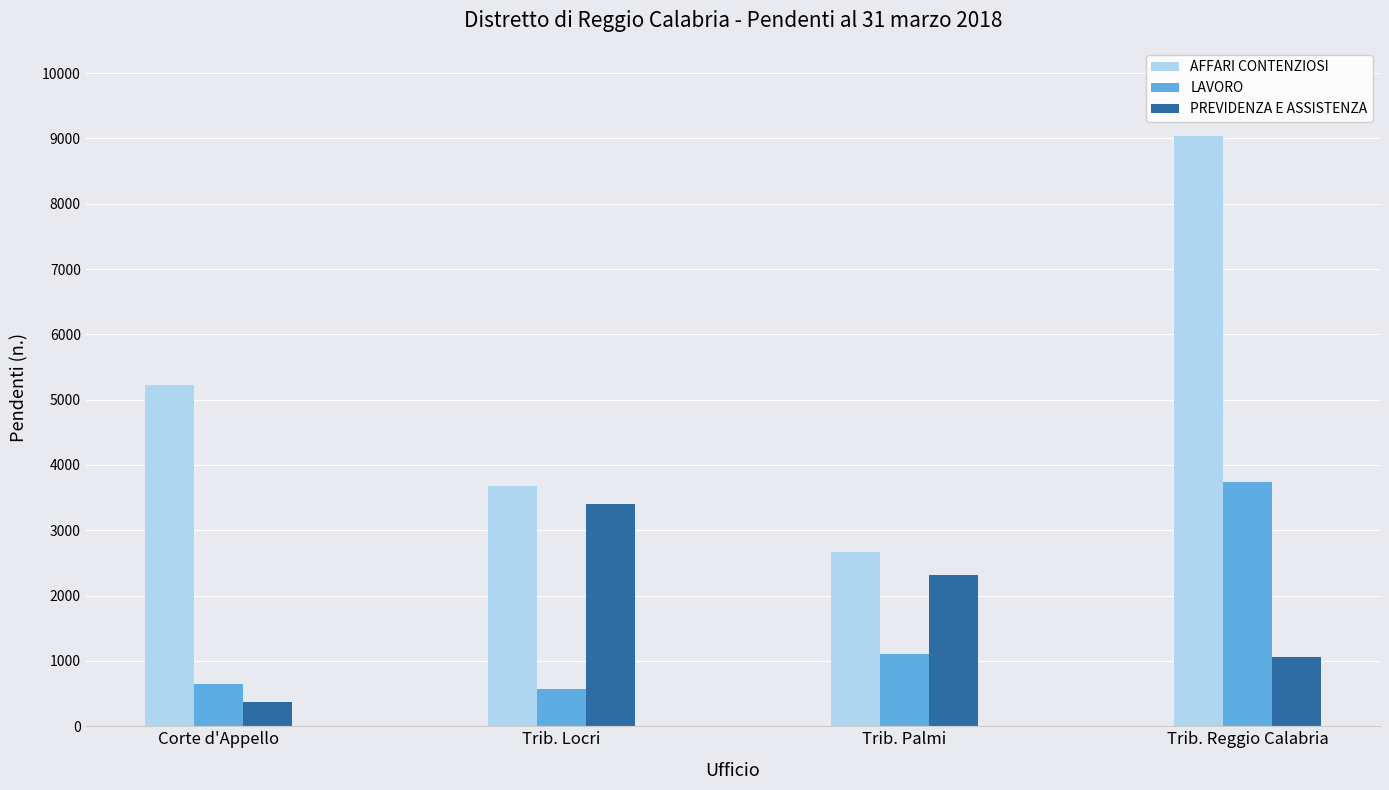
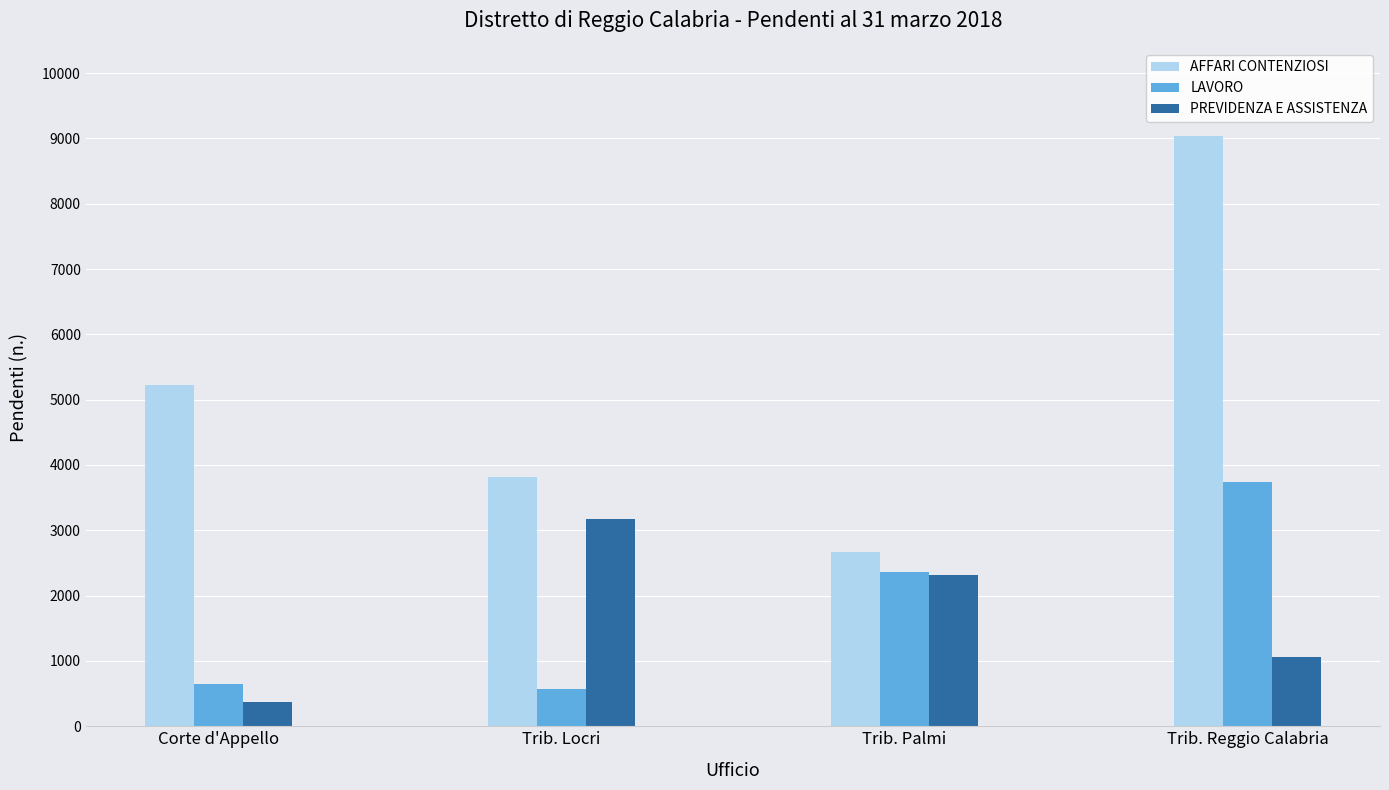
AFFARI CONTENZIOSI, Trib. Locri: 3700 -> 3800
PREVIDENZA E ASSISTENZA, Trib. Locri: 3400 -> 3200
LAVORO, Trib. Palmi: 1100 -> 2400
